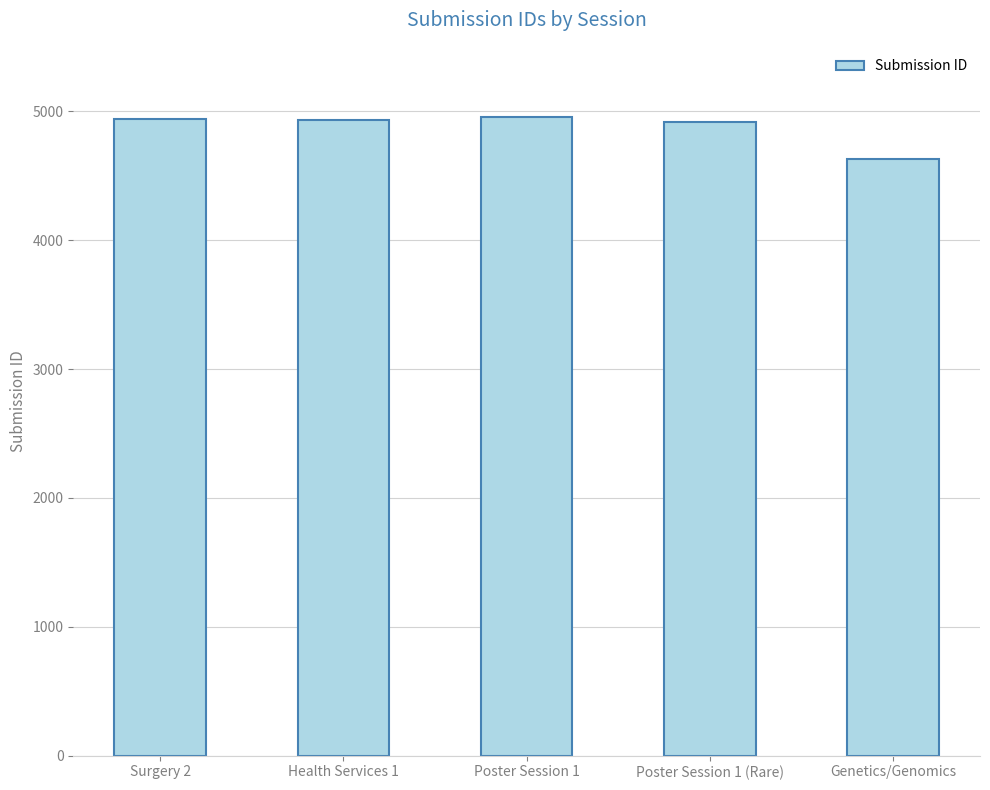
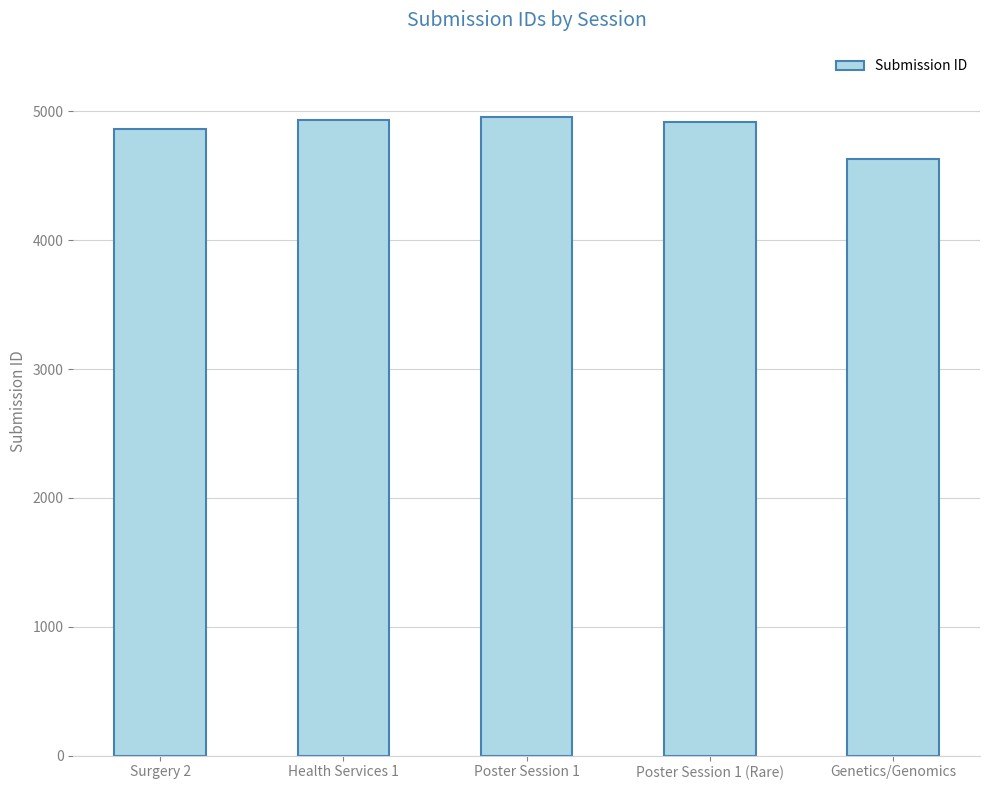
Surgery 2: 4940 -> 4860
